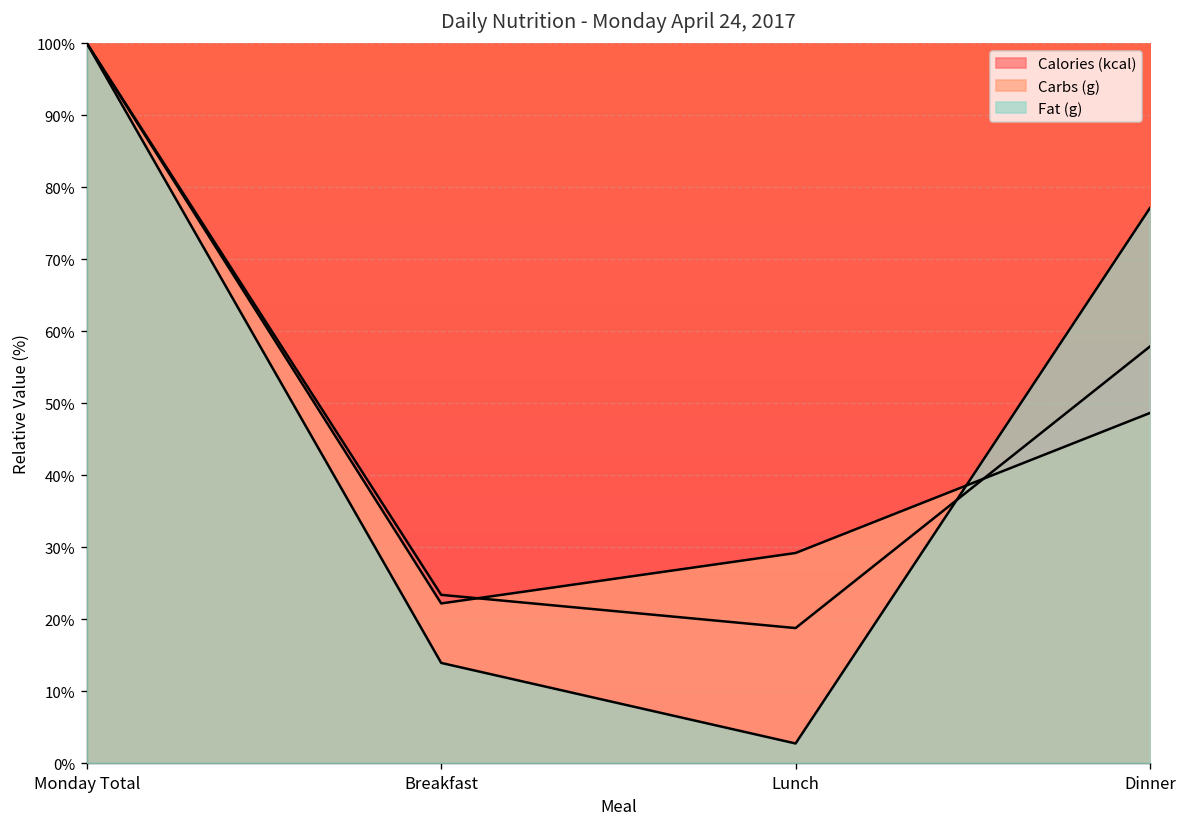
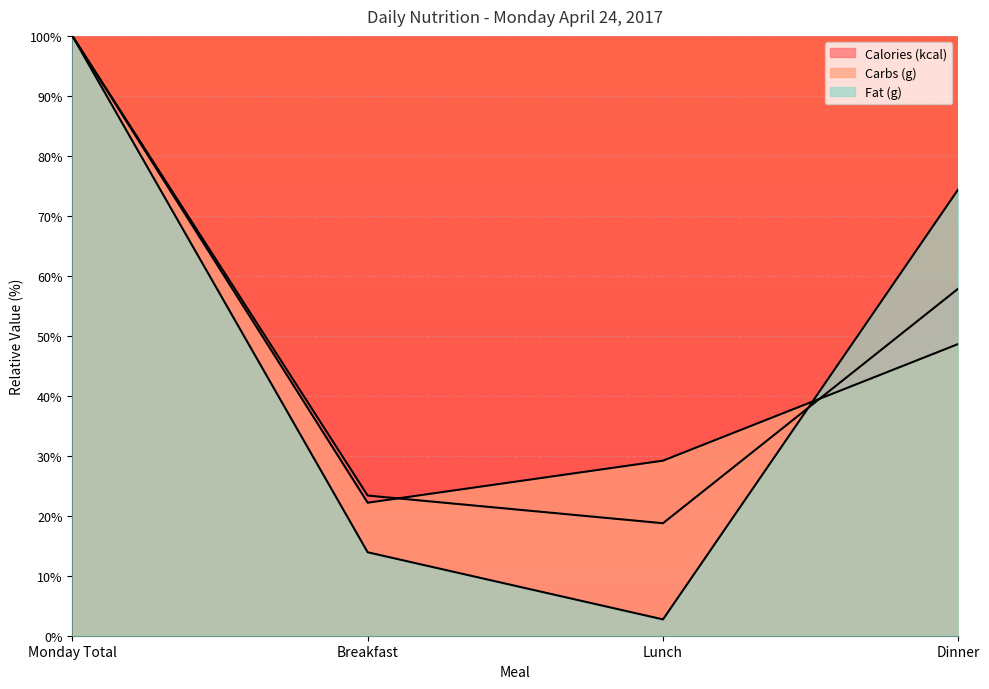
Fat (g), Dinner: 77% -> 74%
